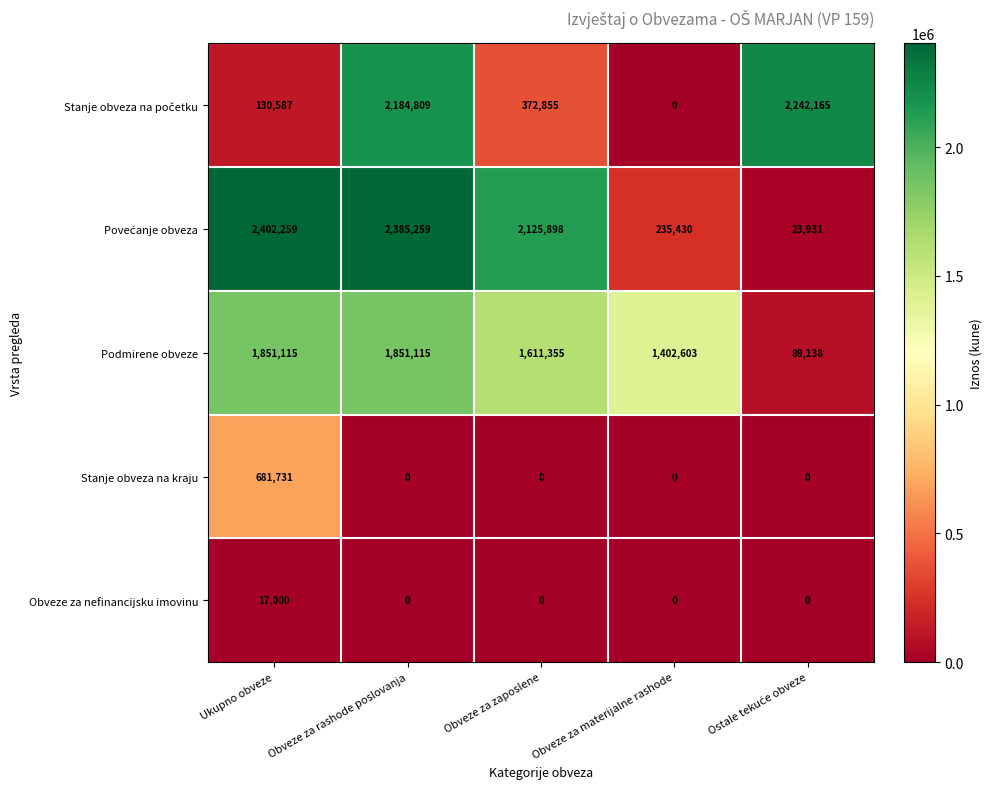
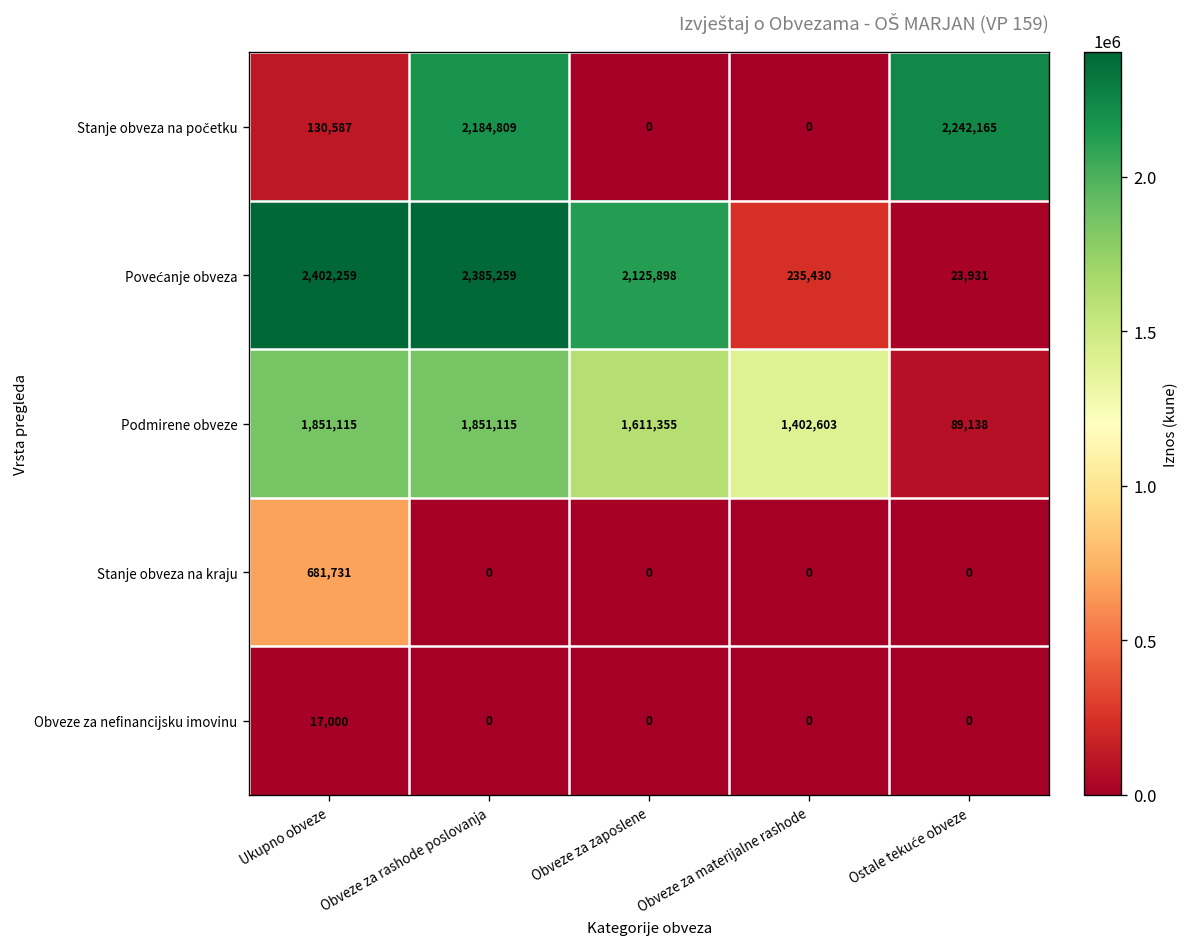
Stanje obveza na početku, Obveze za zaposlene: 372,855 -> 0
